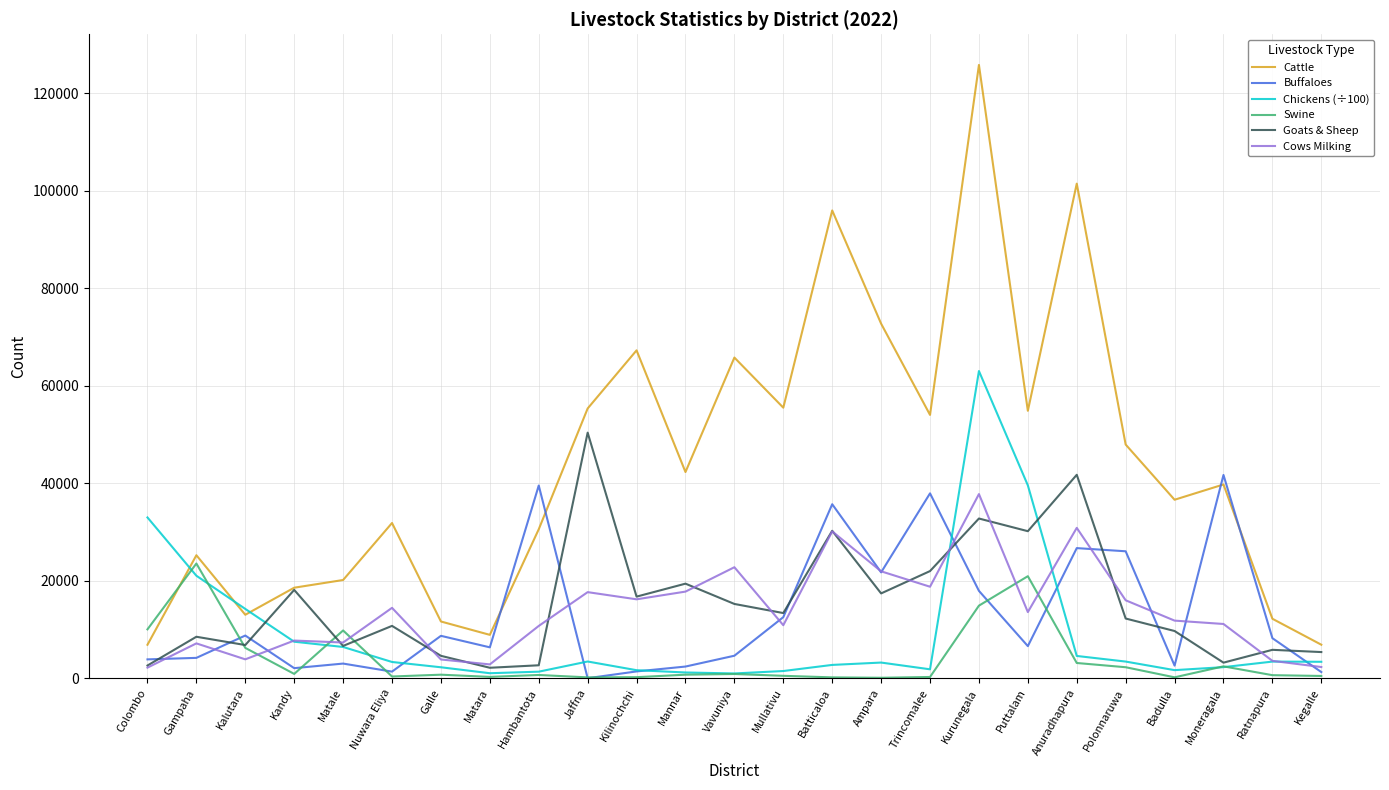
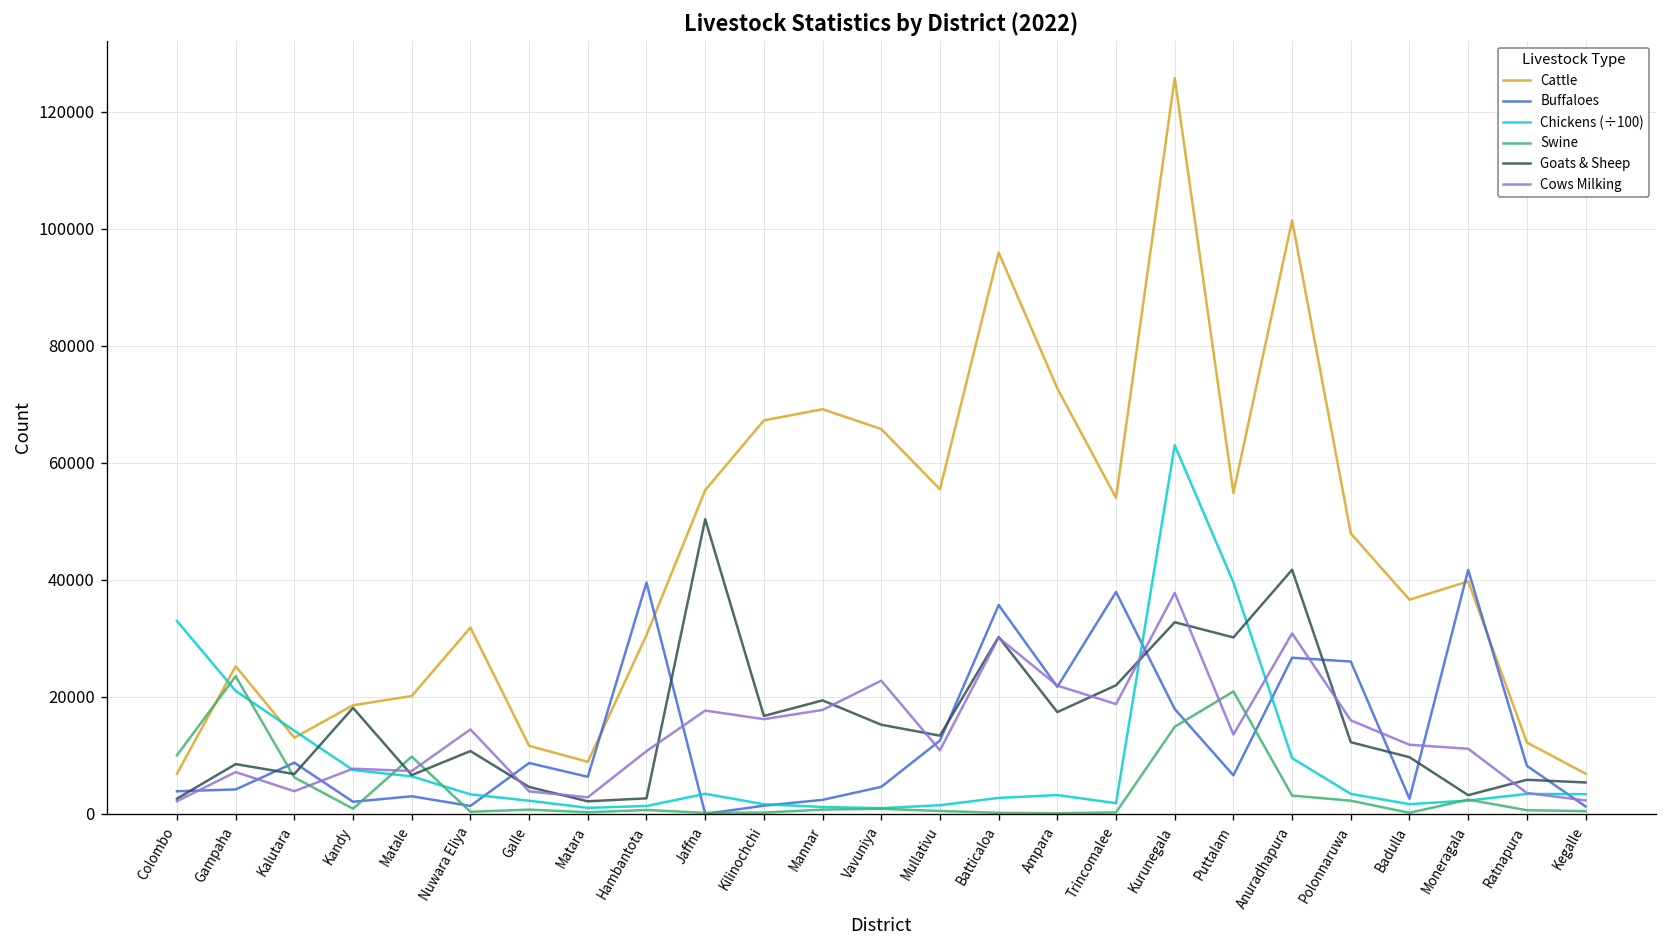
Cattle, Mannar: 42000 -> 69000
Chickens (÷100), Anuradhapura: 5000 -> 10000
